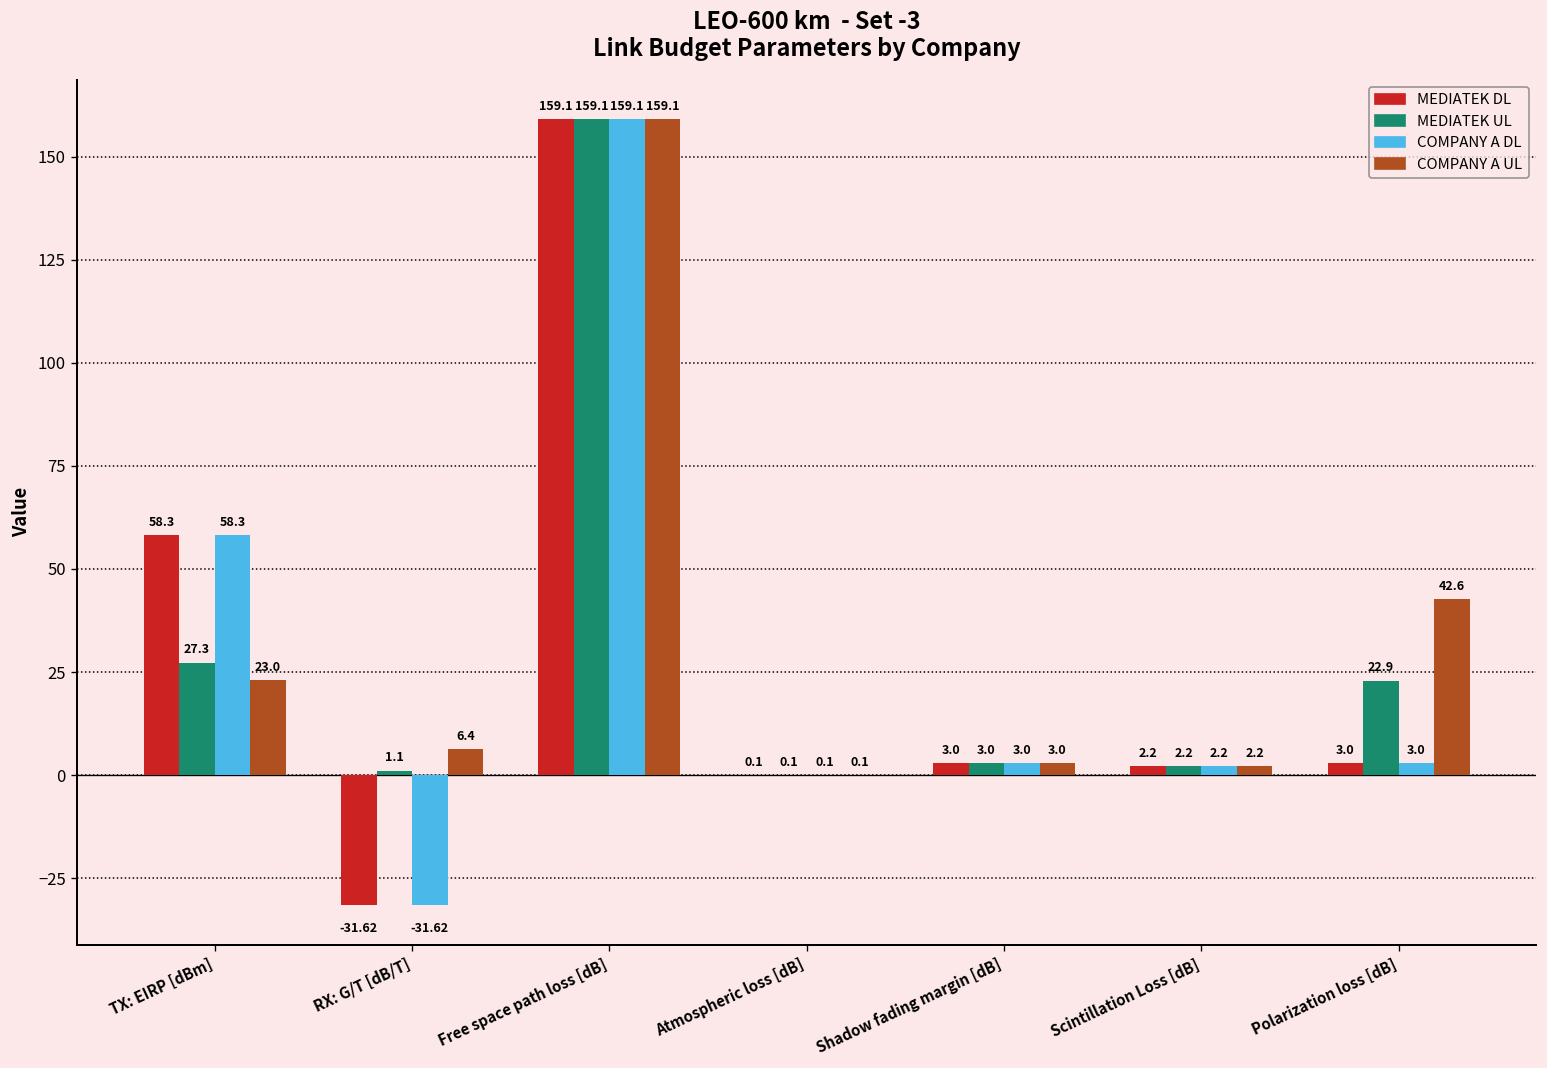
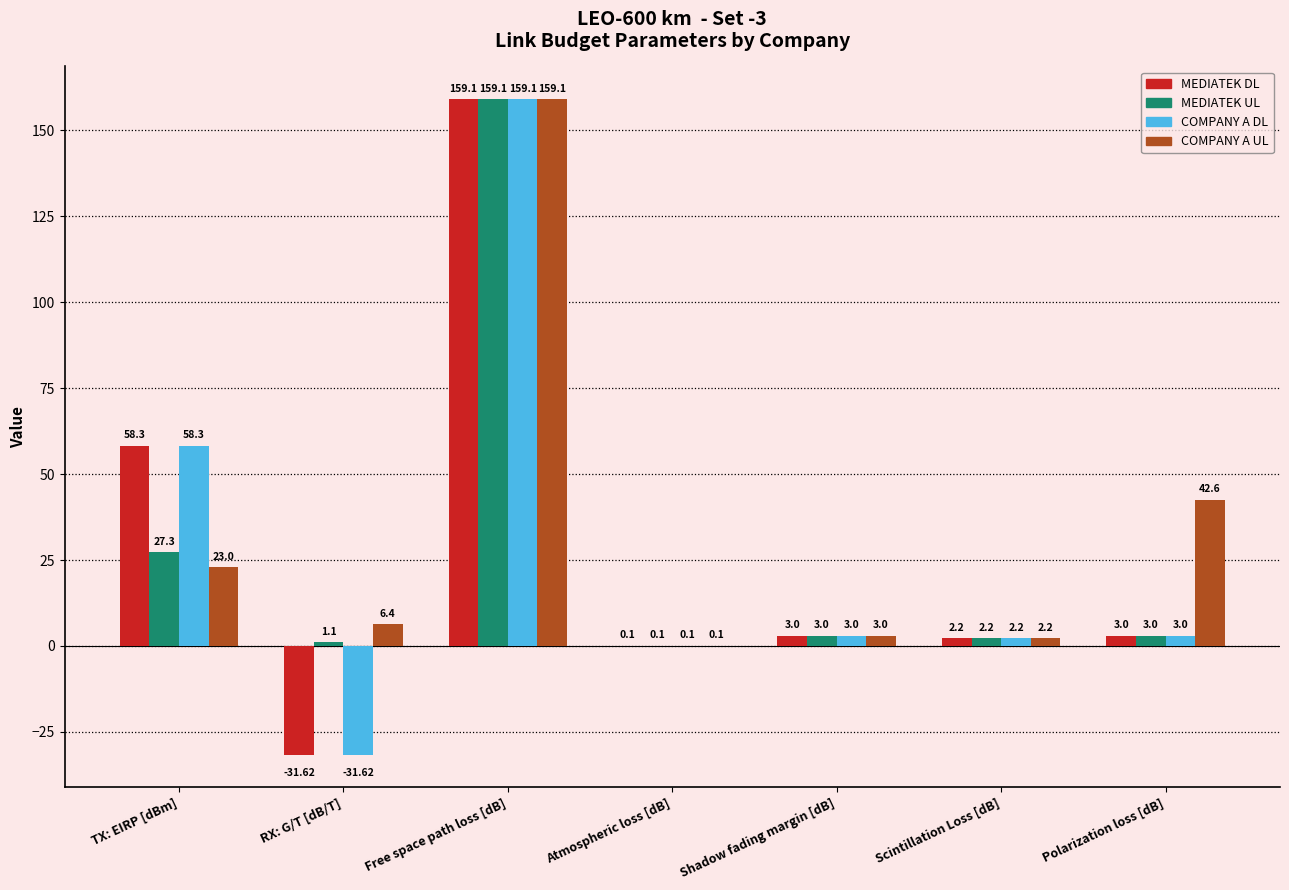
MEDIATEK UL, Polarization loss [dB]: 22.9 -> 3.0
